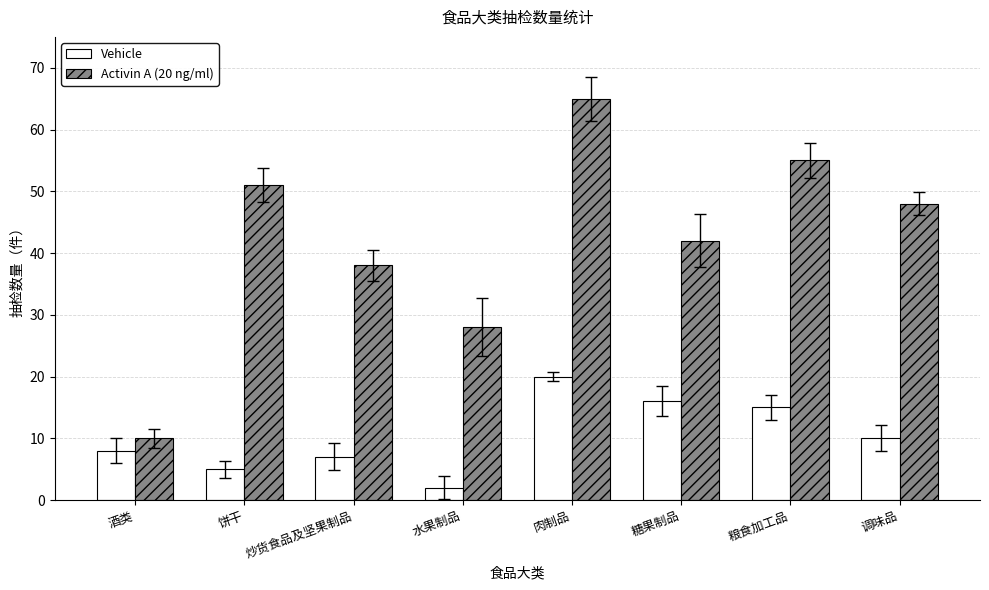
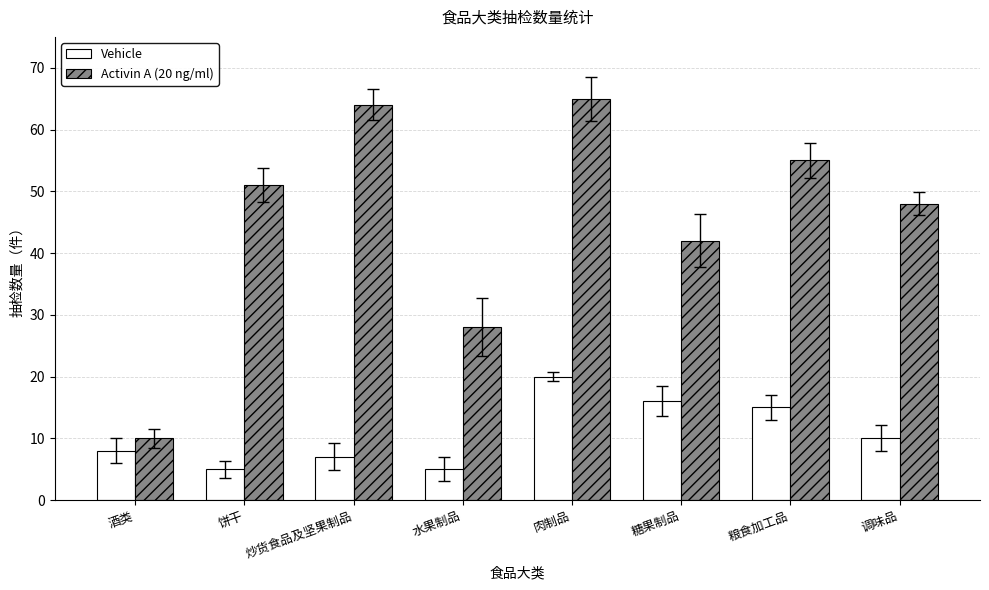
Activin A (20 ng/ml), 炒货食品及坚果制品: 38 -> 64
Vehicle, 水果制品: 2 -> 5
